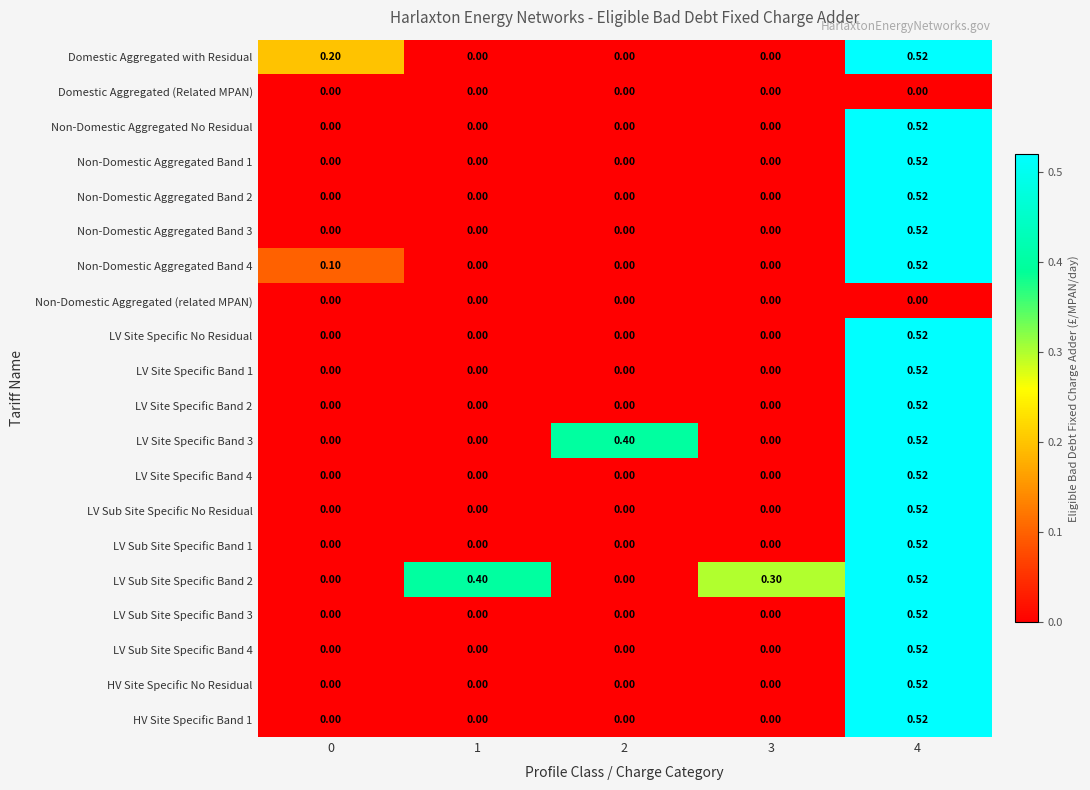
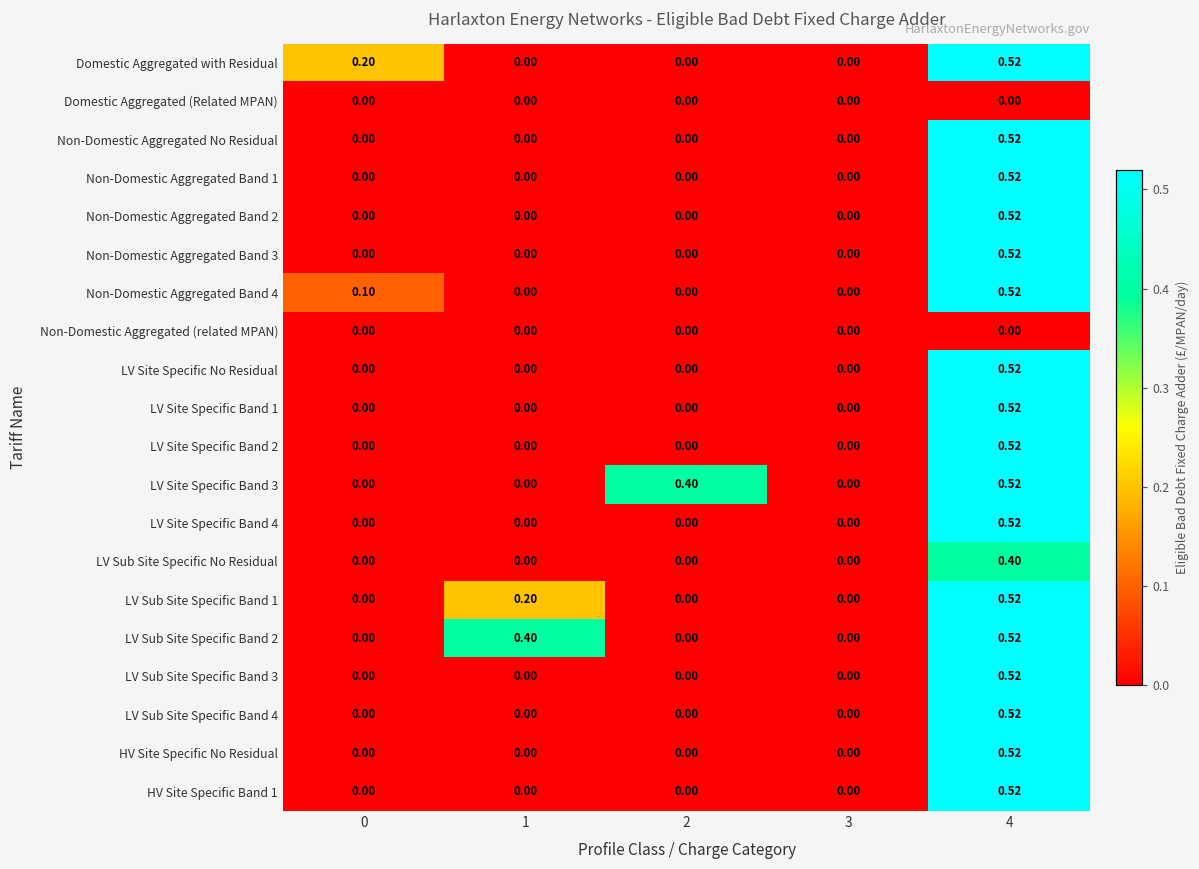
LV Sub Site Specific No Residual, 4: 0.52 -> 0.40
LV Sub Site Specific Band 1, 1: 0.00 -> 0.20
LV Sub Site Specific Band 2, 3: 0.30 -> 0.00
